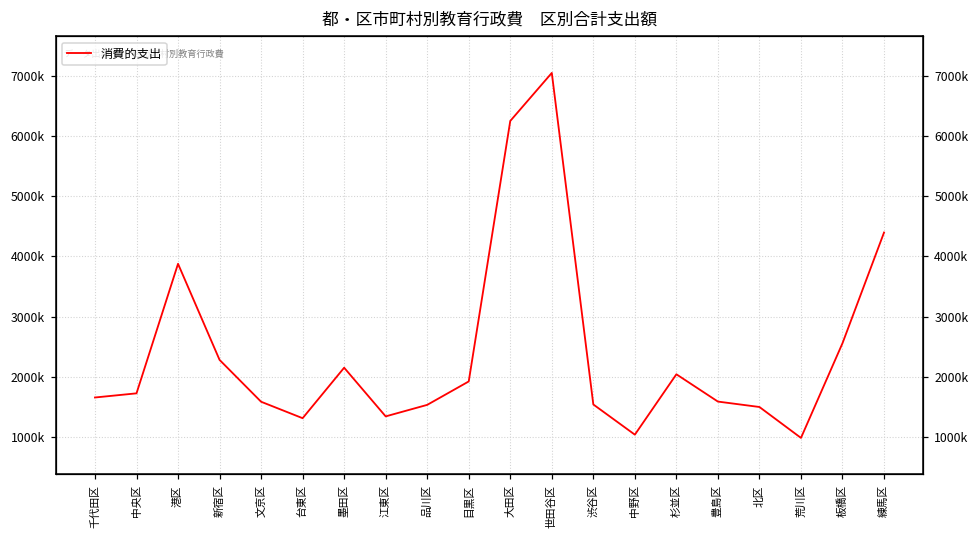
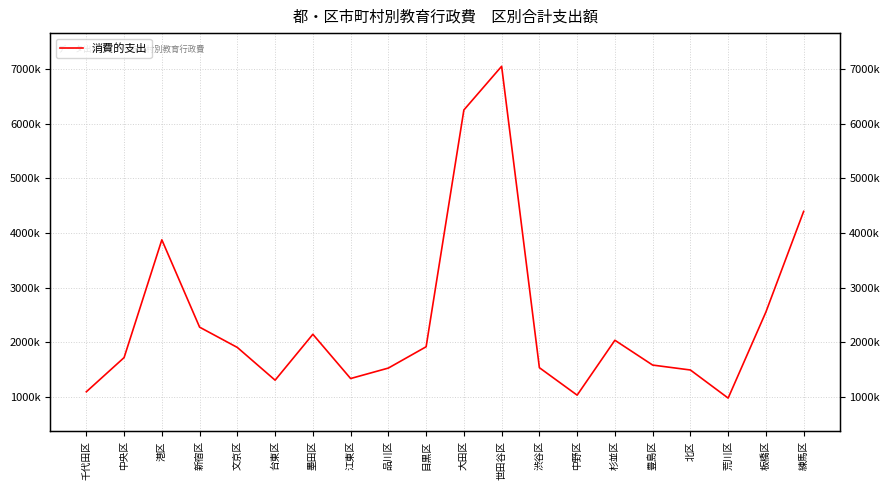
千代田区: 1700000 -> 1100000
文京区: 1600000 -> 1900000
